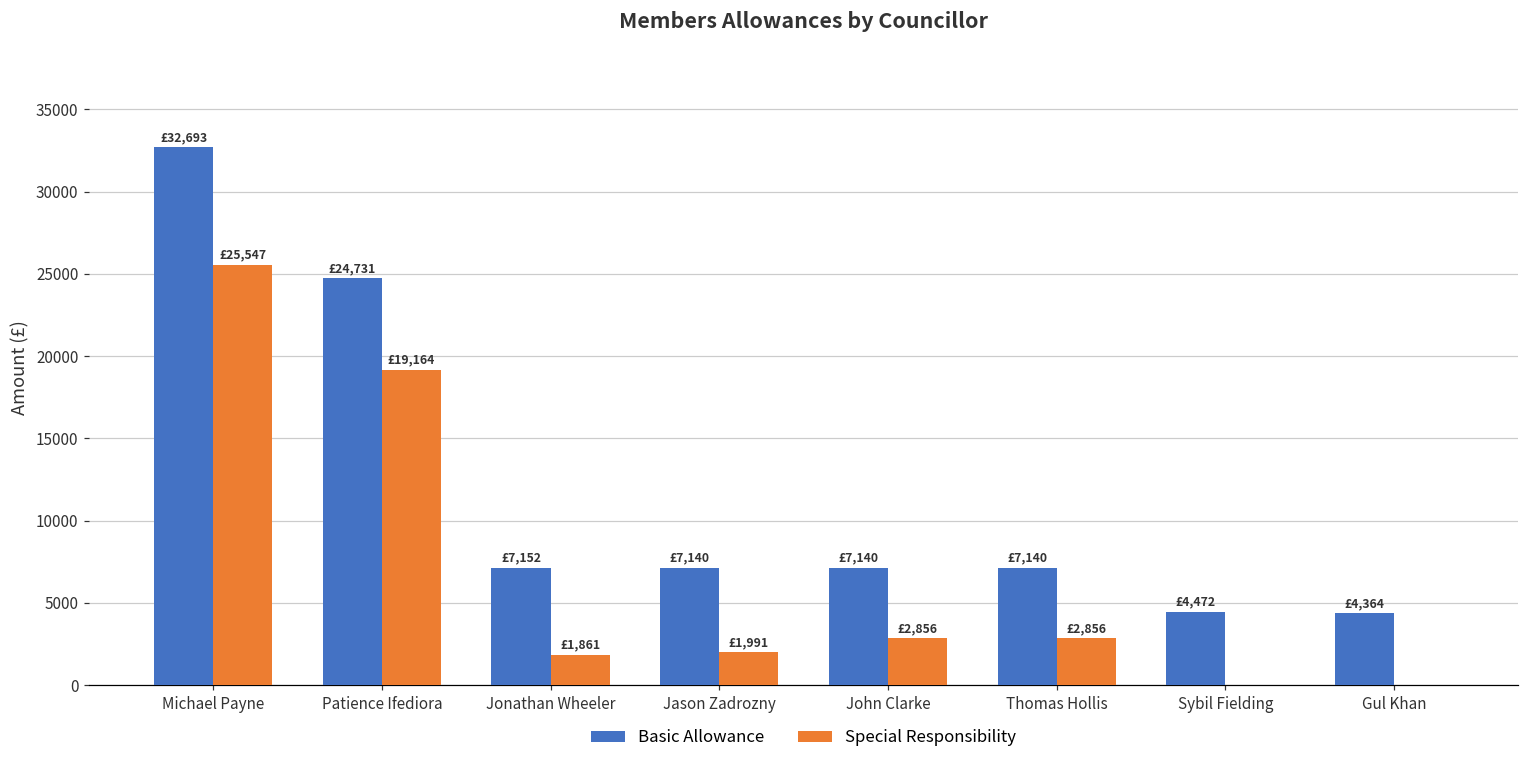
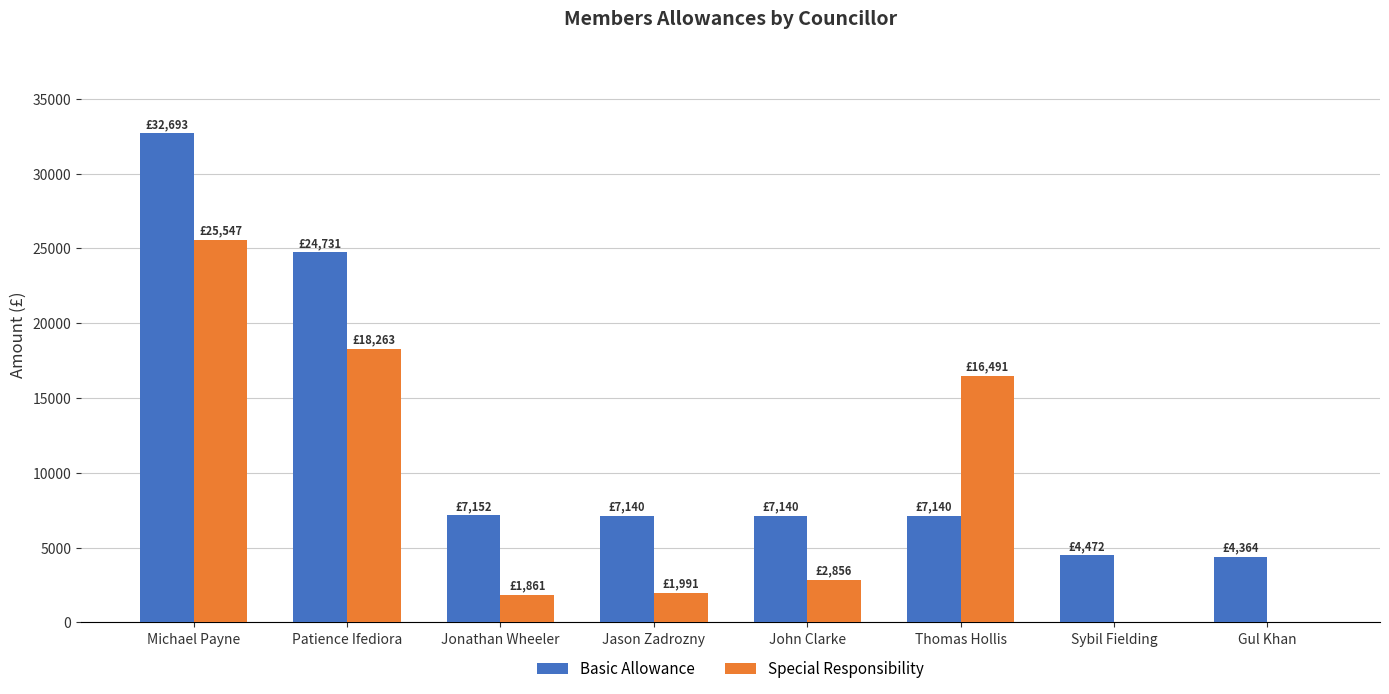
Special Responsibility, Patience Ifediora: £19,164 -> £18,263
Special Responsibility, Thomas Hollis: £2,856 -> £16,491
